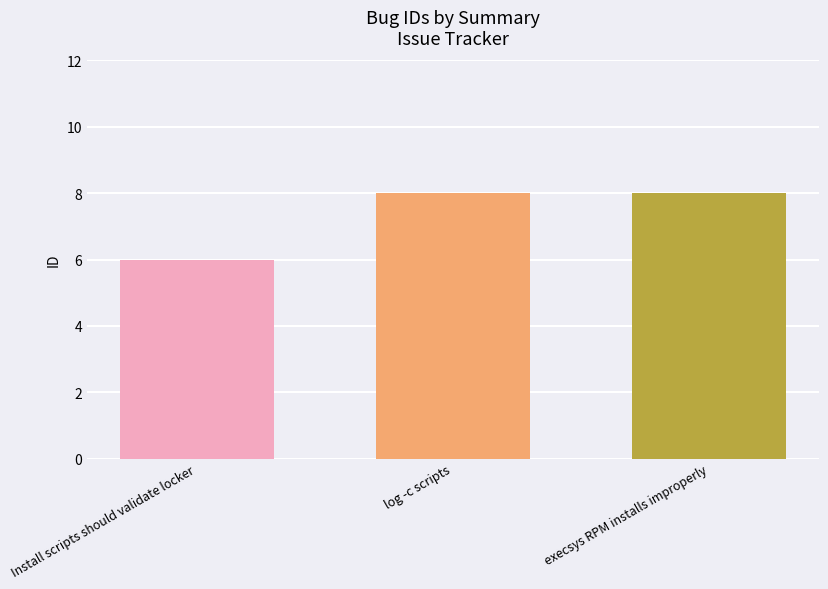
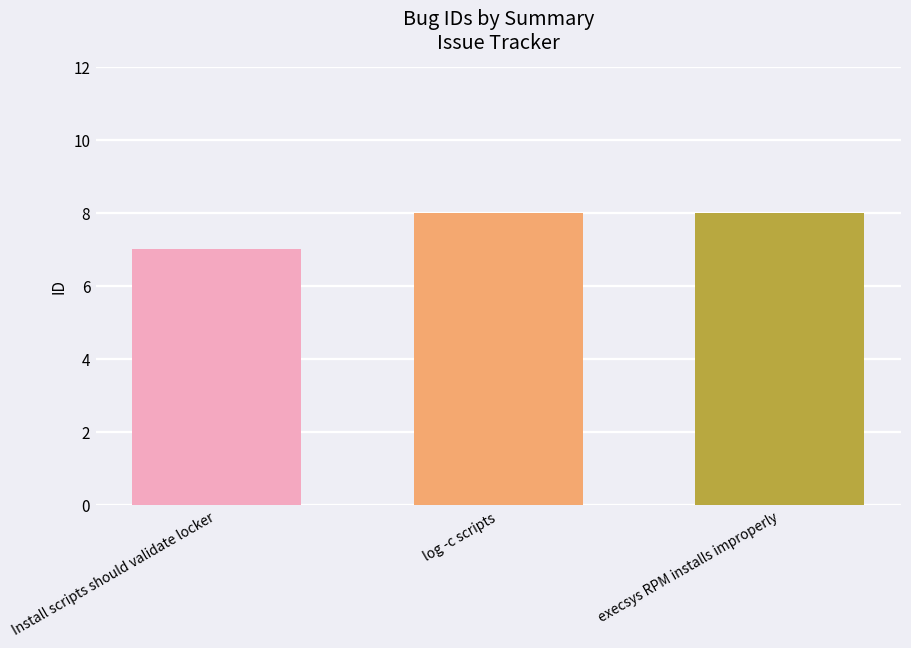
Install scripts should validate locker: 6 -> 7
